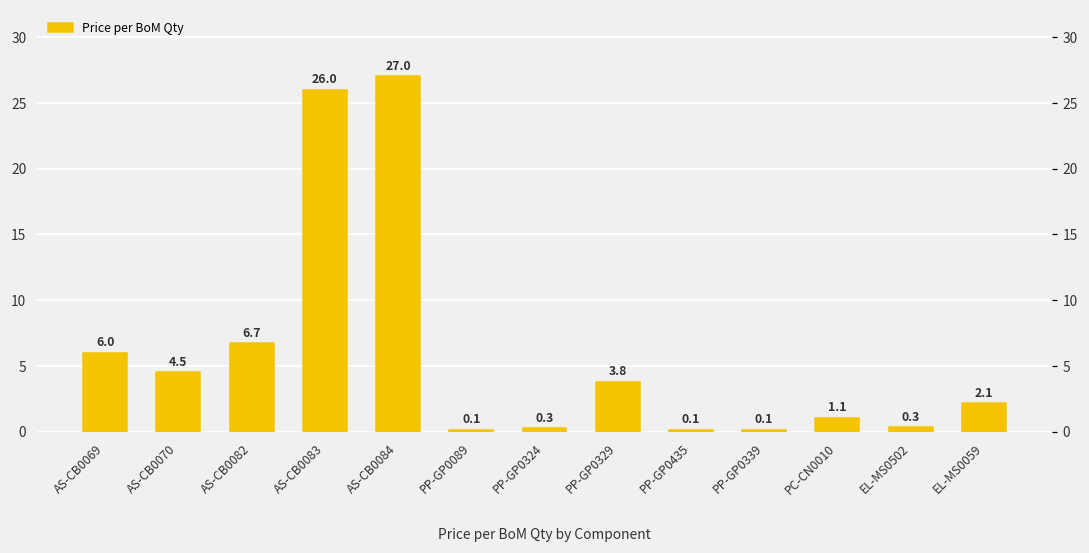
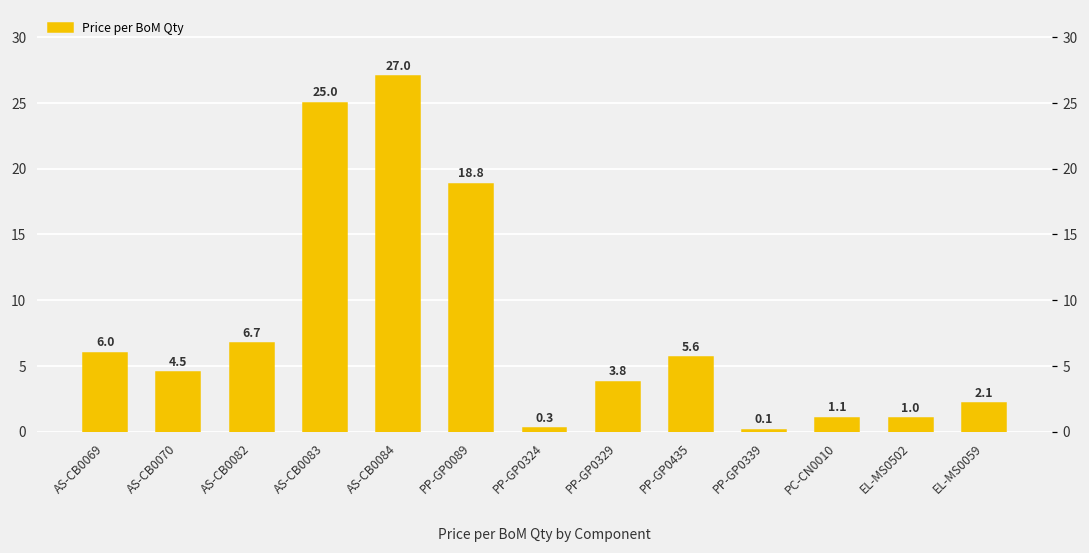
AS-CB0083: 26.0 -> 25.0
PP-GP0089: 0.1 -> 18.8
PP-GP0435: 0.1 -> 5.6
EL-MS0502: 0.3 -> 1.0
